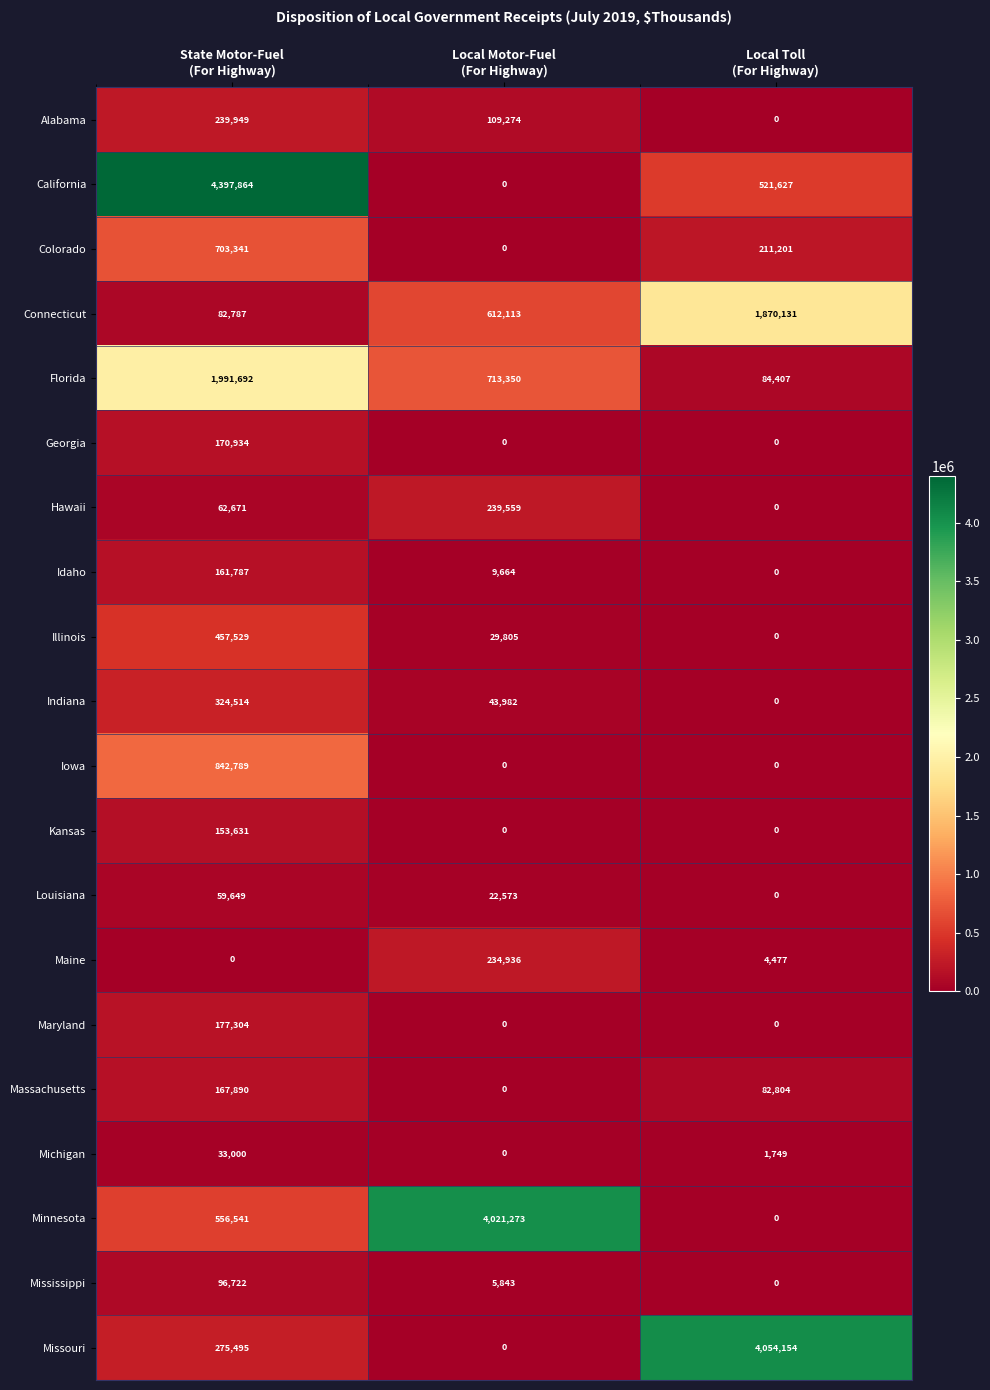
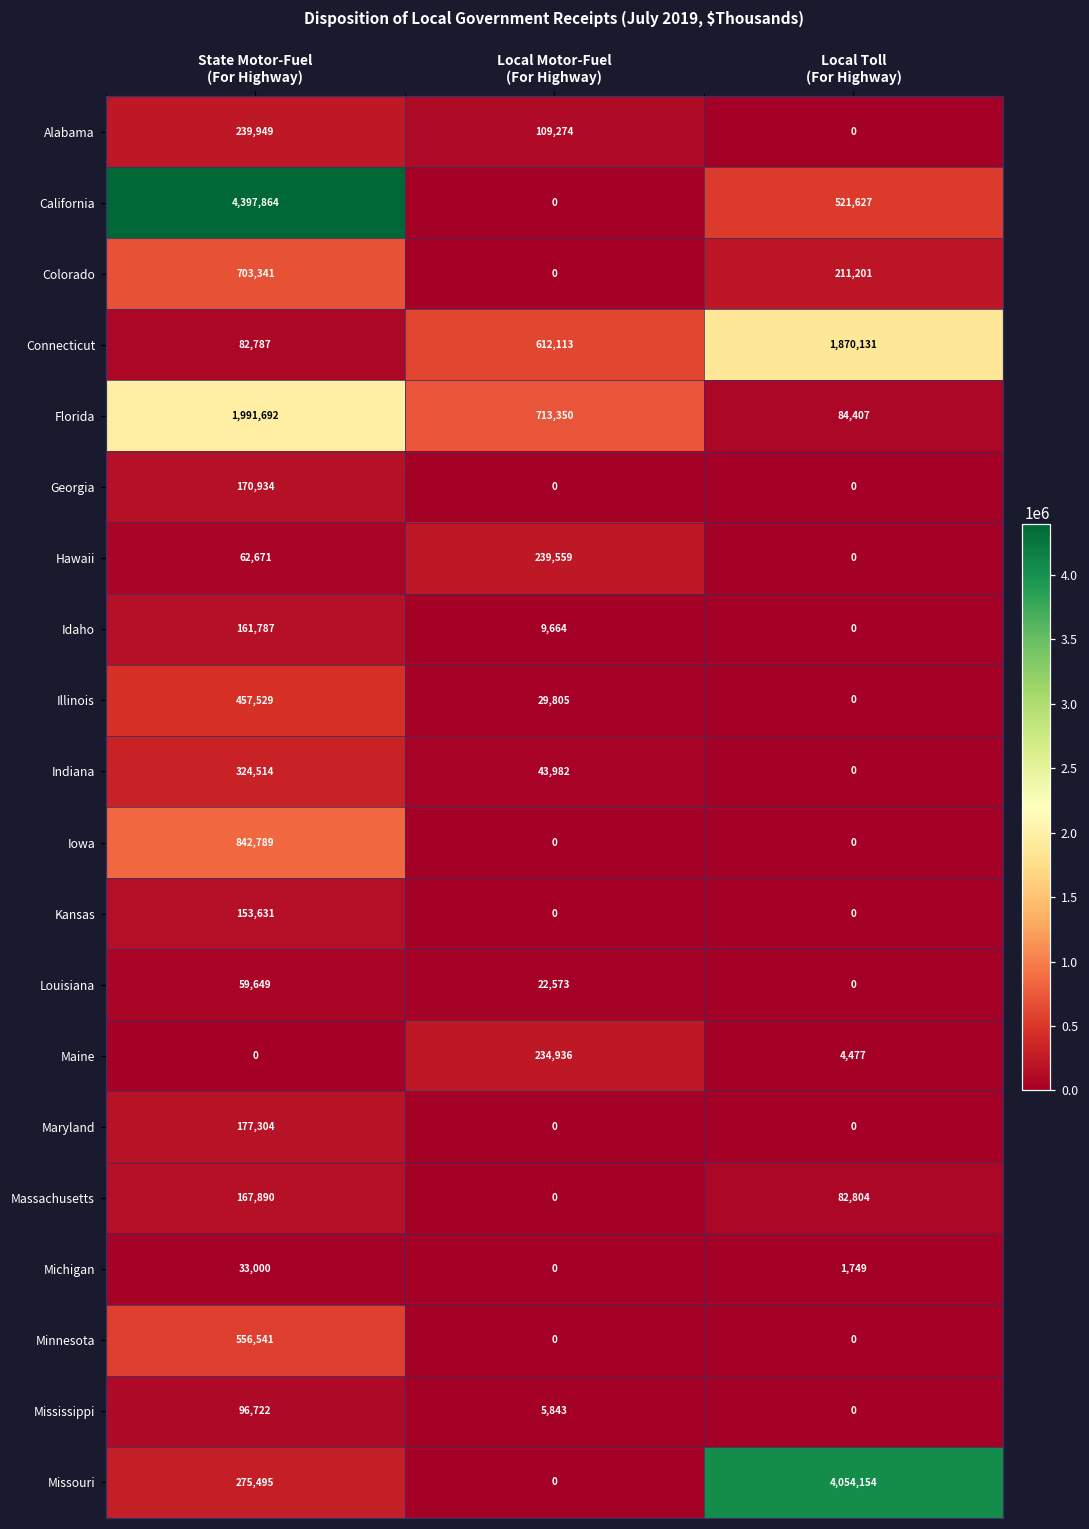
Minnesota, Local Motor-Fuel (For Highway): 4,021,273 -> 0
